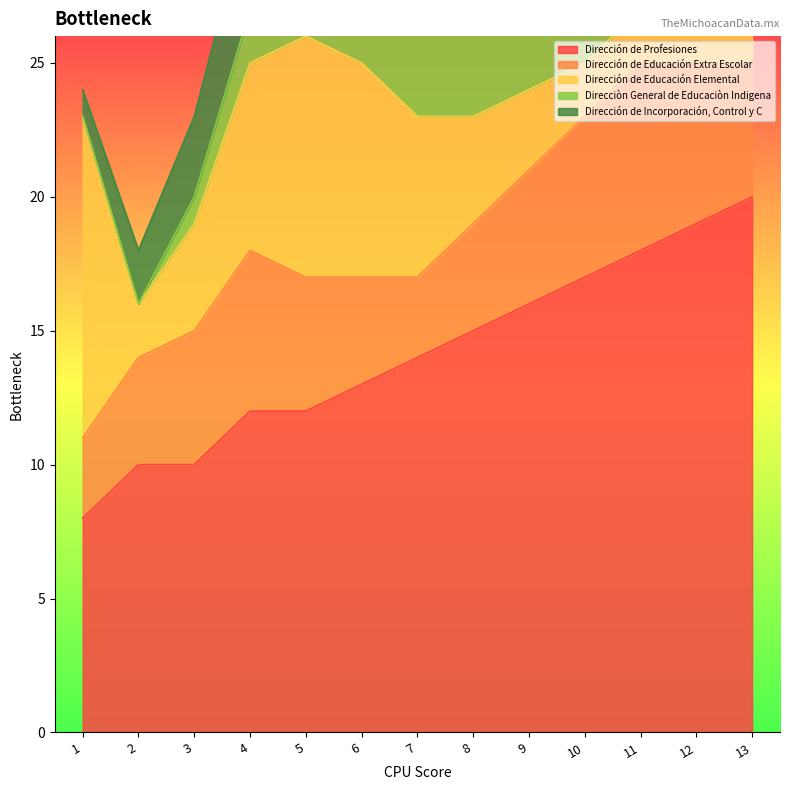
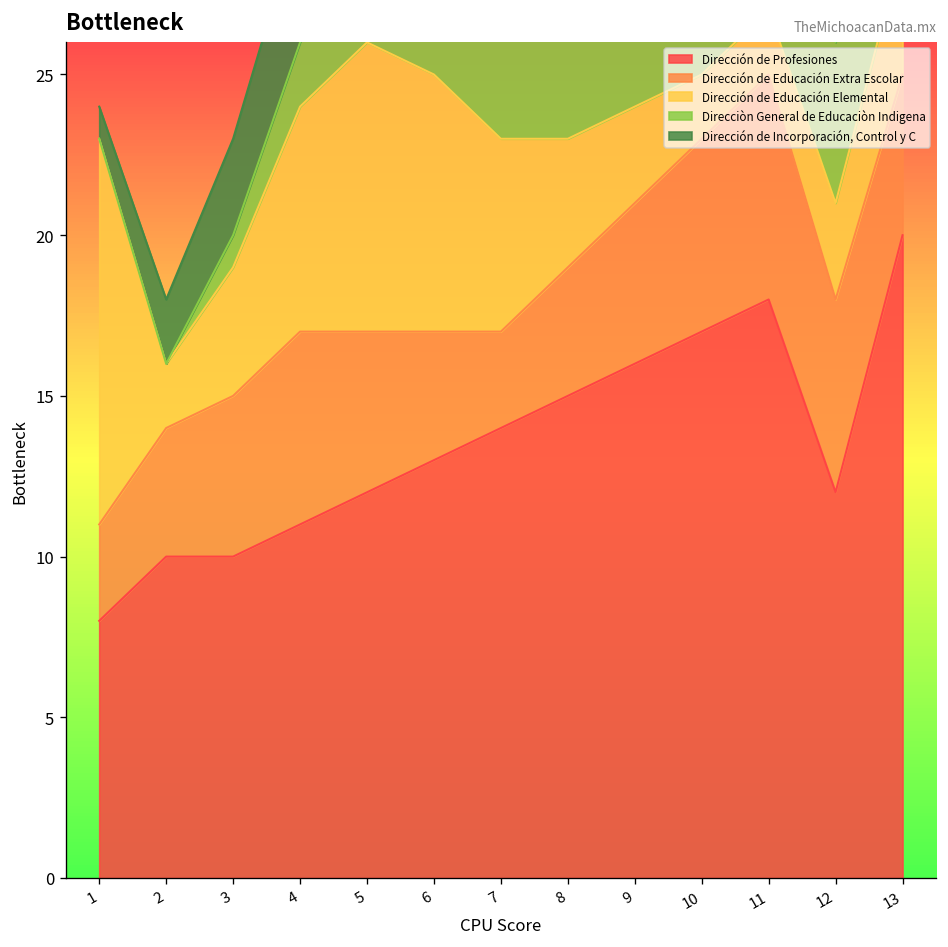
Dirección de Profesiones, 4: 12 -> 11
Dirección de Profesiones, 12: 19 -> 12
